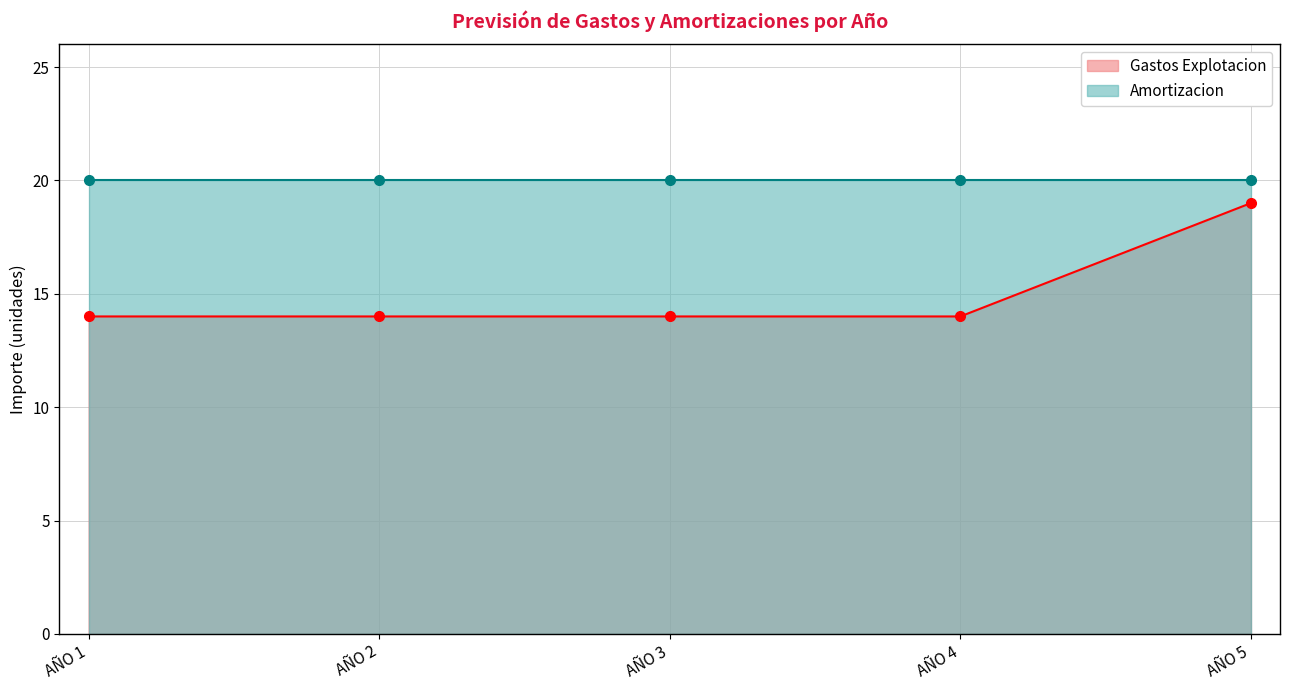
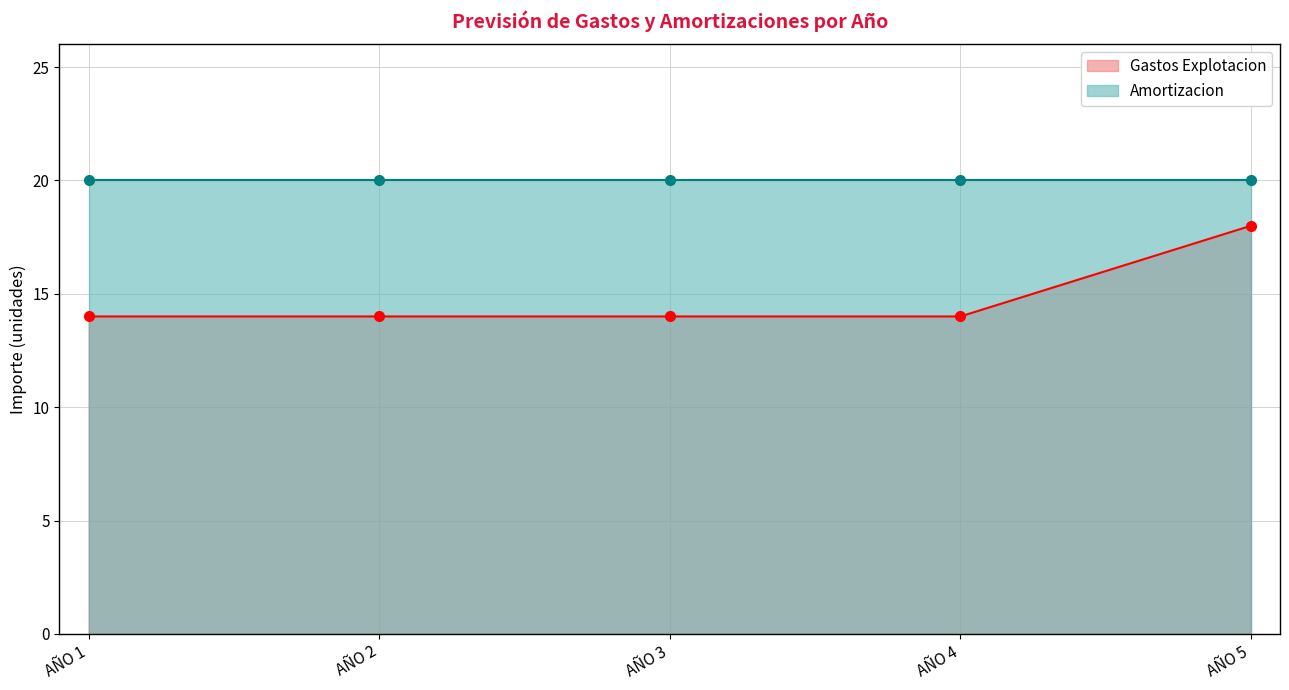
Gastos Explotacion, AÑO 5: 19 -> 18
